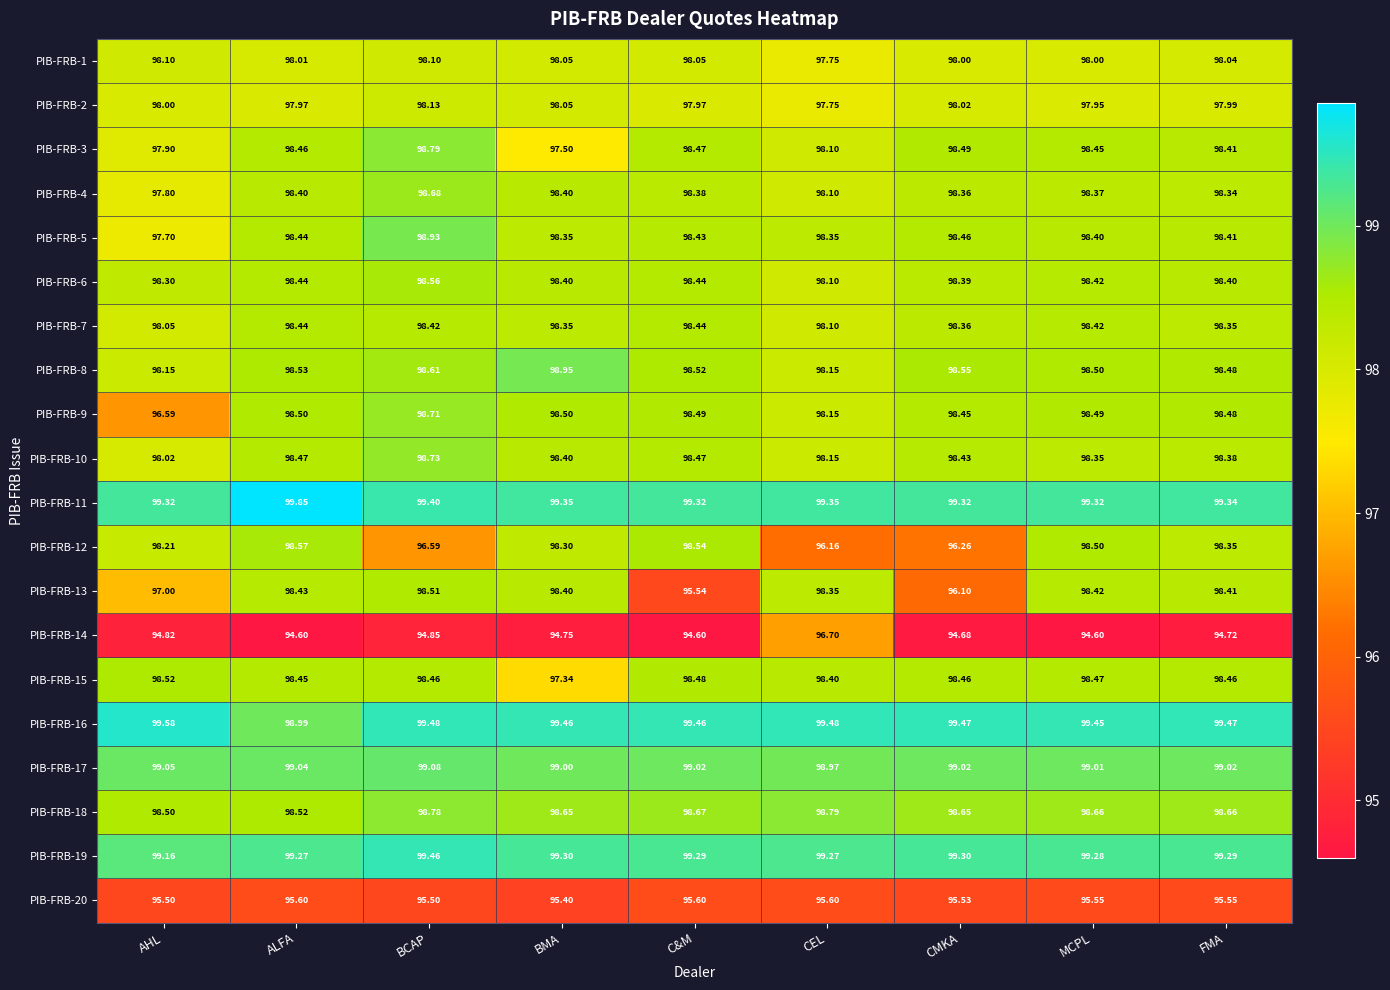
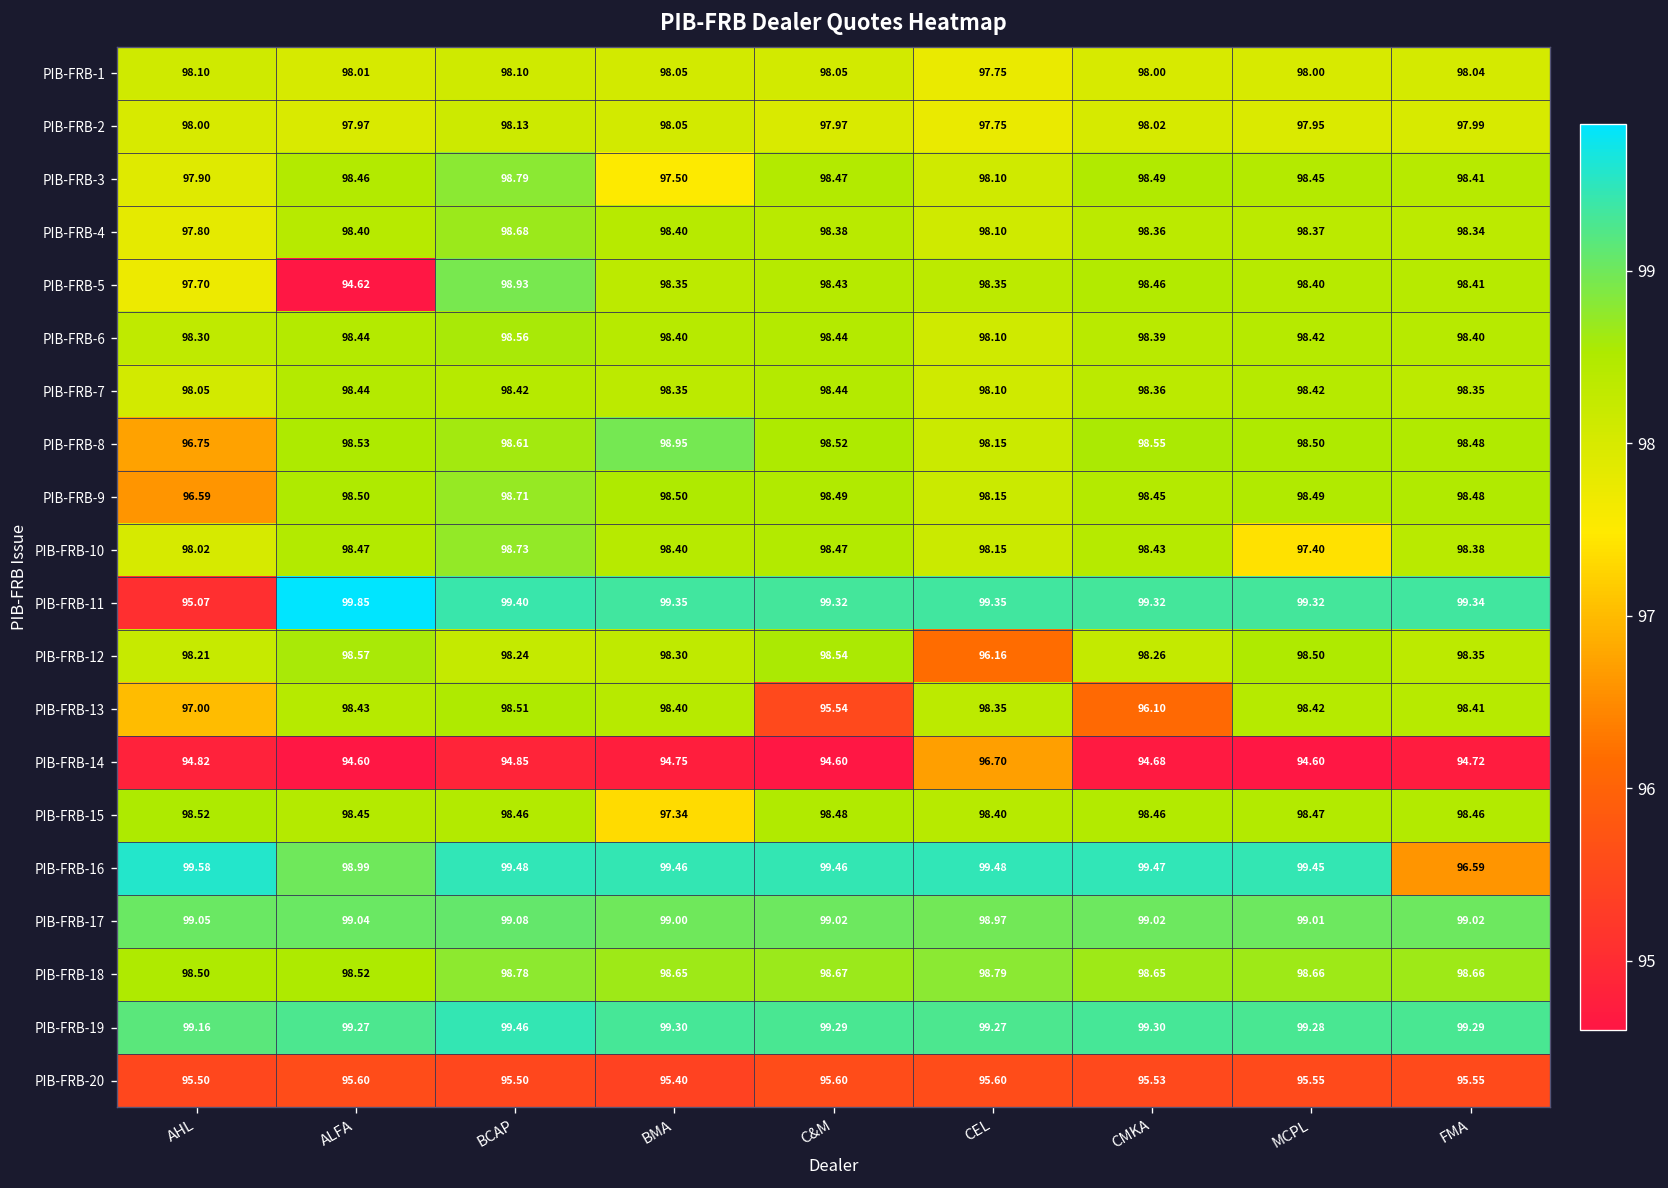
PIB-FRB-5, ALFA: 98.44 -> 94.62
PIB-FRB-8, AHL: 98.15 -> 96.75
PIB-FRB-10, MCPL: 98.35 -> 97.40
PIB-FRB-11, AHL: 99.32 -> 95.07
PIB-FRB-12, BCAP: 96.59 -> 98.24
PIB-FRB-12, CMKA: 96.26 -> 98.26
PIB-FRB-16, FMA: 99.47 -> 96.59
